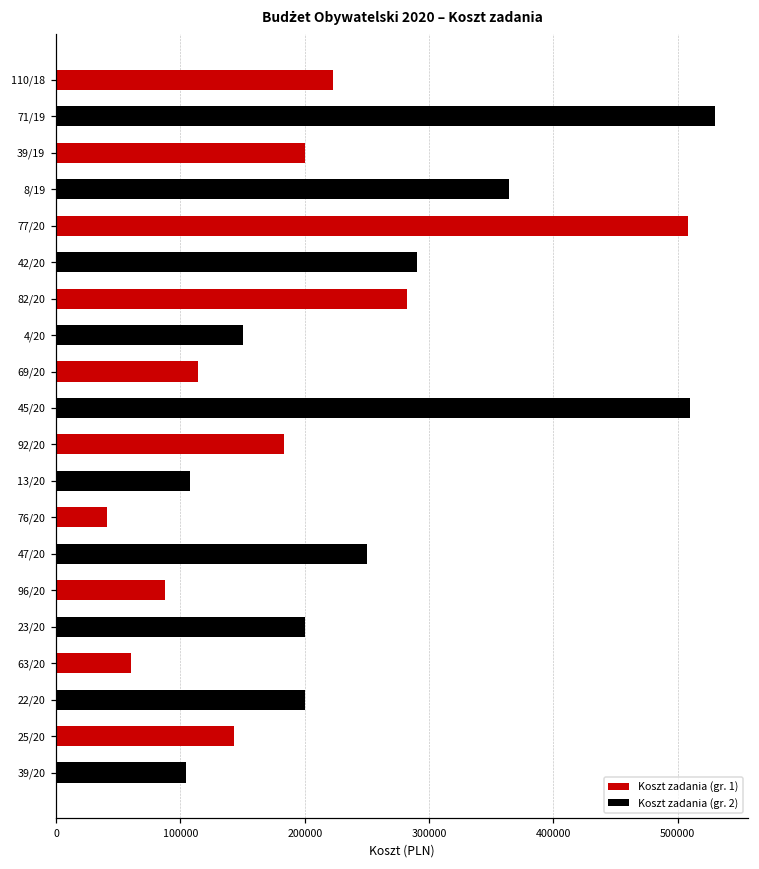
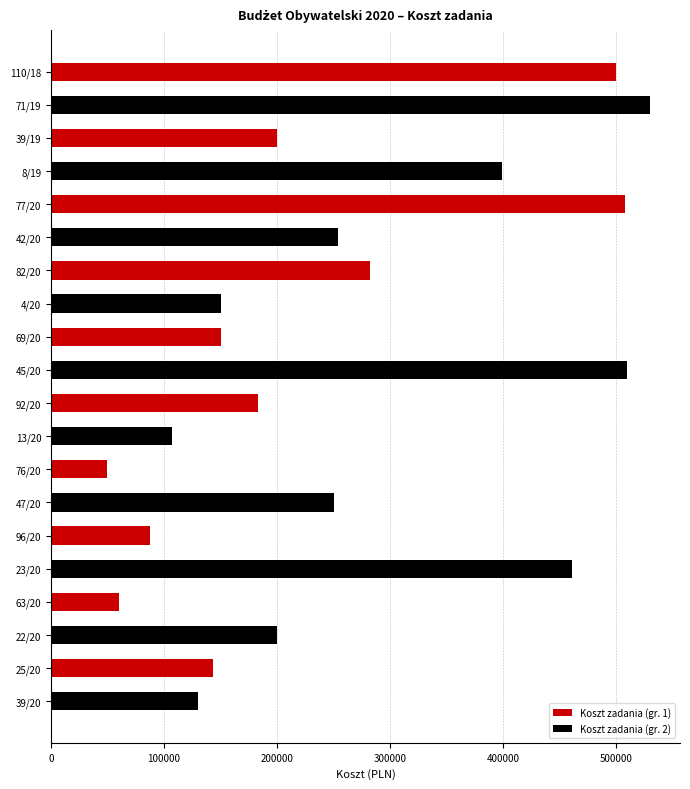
Koszt zadania (gr. 1), 110/18: 222000 -> 500000
Koszt zadania (gr. 2), 8/19: 364000 -> 399000
Koszt zadania (gr. 2), 42/20: 290000 -> 254000
Koszt zadania (gr. 1), 69/20: 114000 -> 150000
Koszt zadania (gr. 1), 76/20: 41000 -> 50000
Koszt zadania (gr. 2), 23/20: 200000 -> 461000
Koszt zadania (gr. 2), 39/20: 104000 -> 130000
